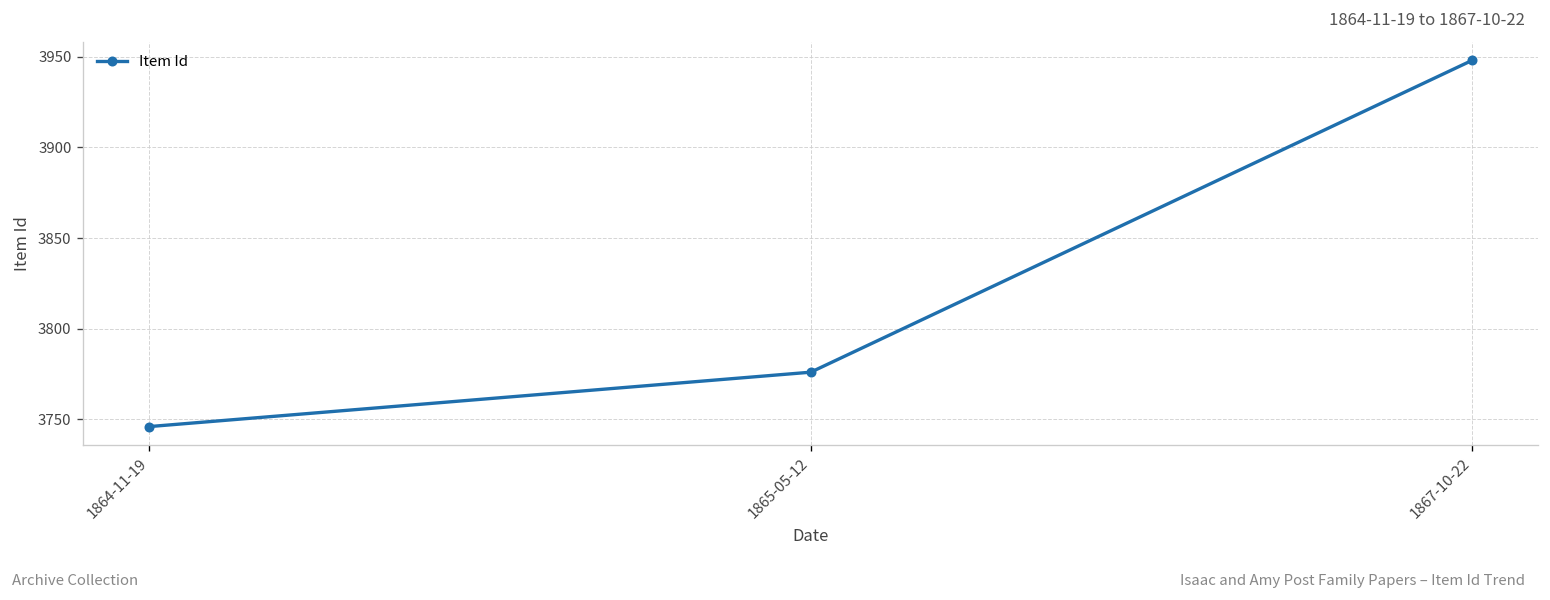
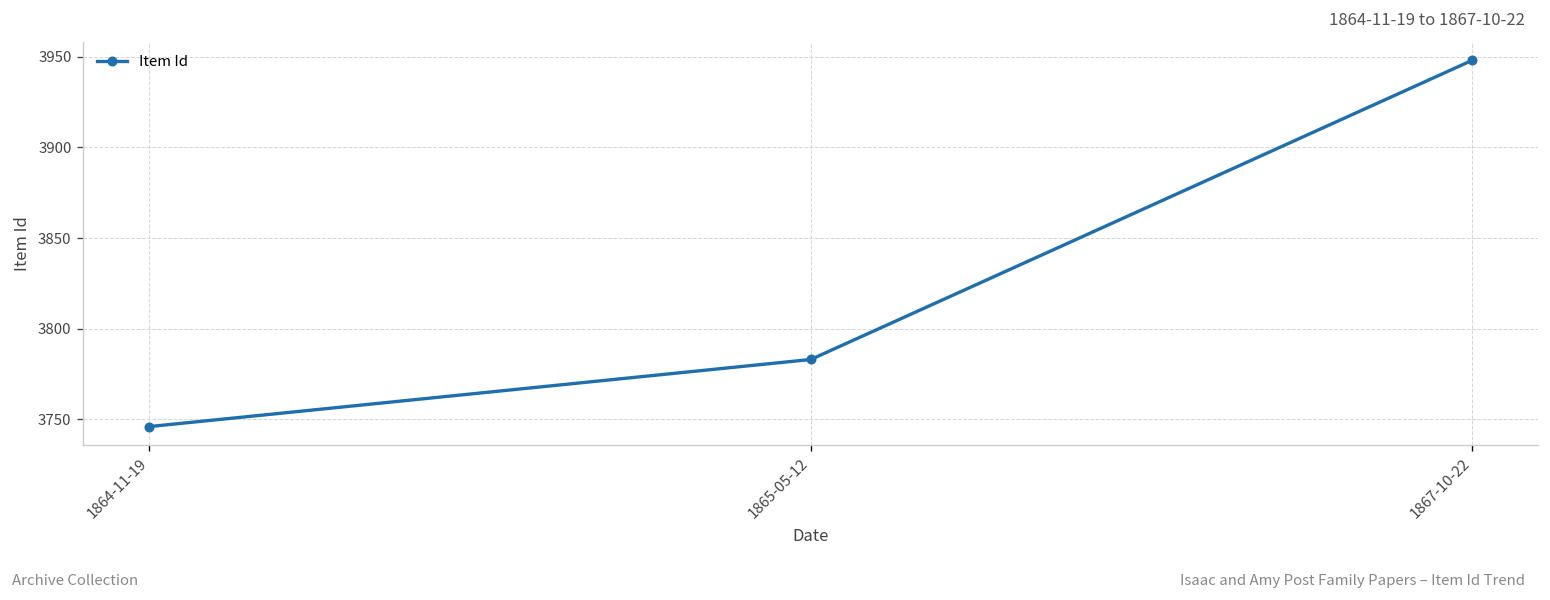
1865-05-12: 3776 -> 3783
